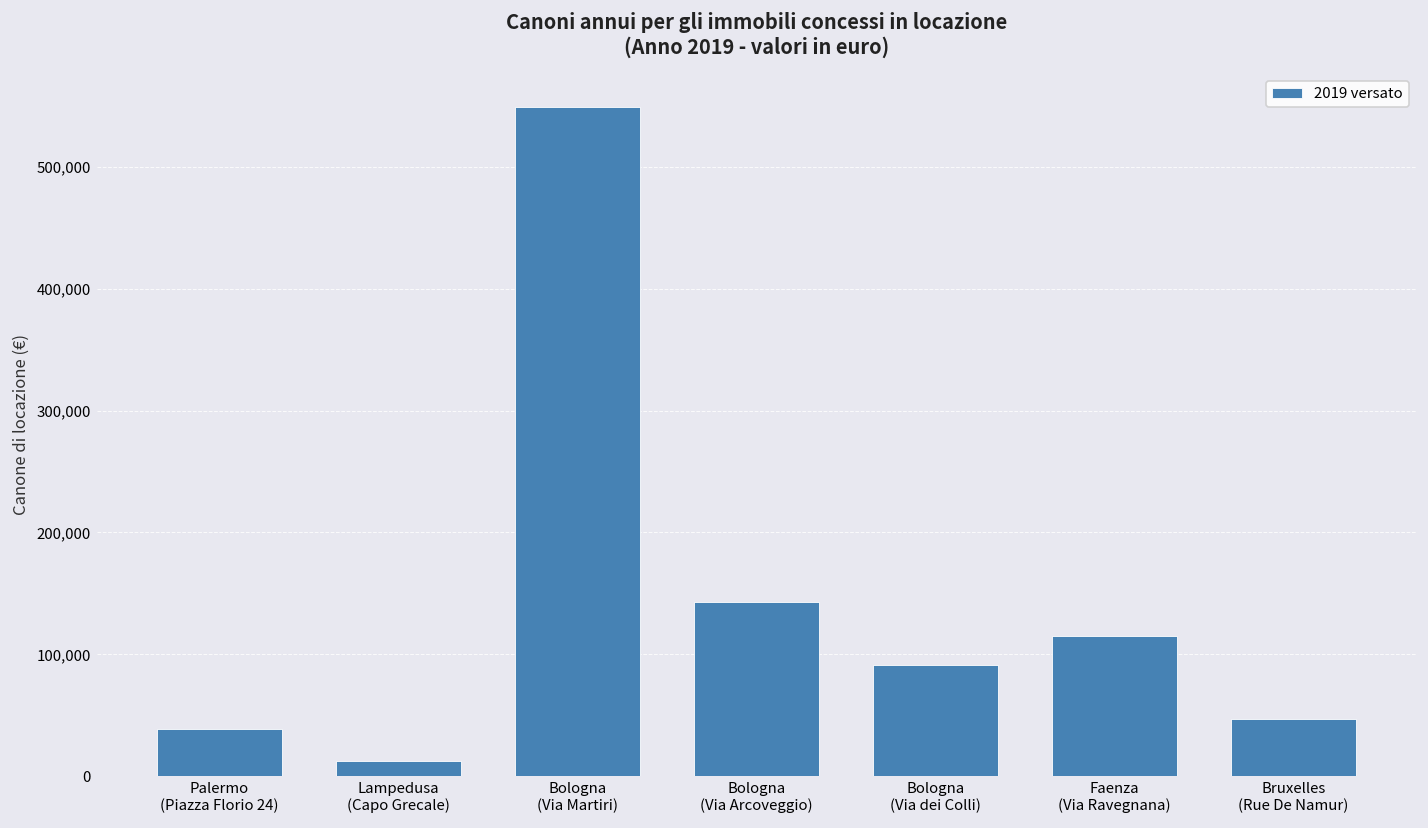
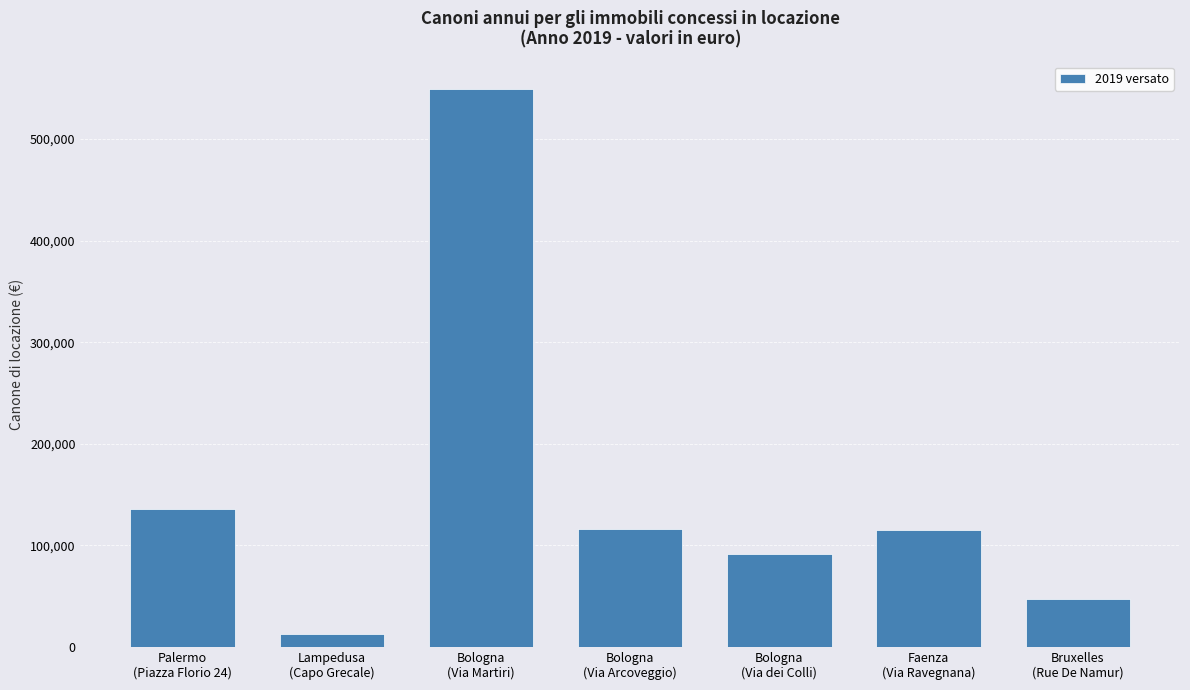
Palermo (Piazza Florio 24): 39,000 -> 136,000
Bologna (Via Arcoveggio): 143,000 -> 116,000
